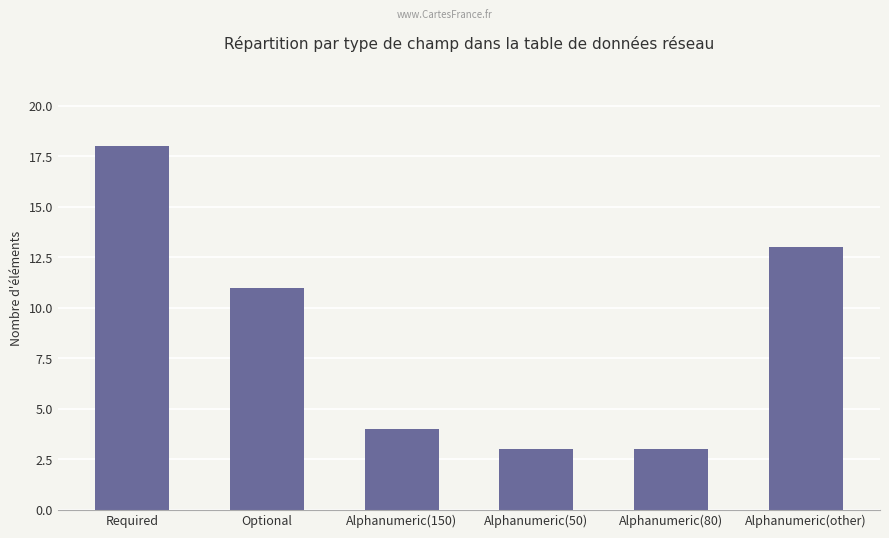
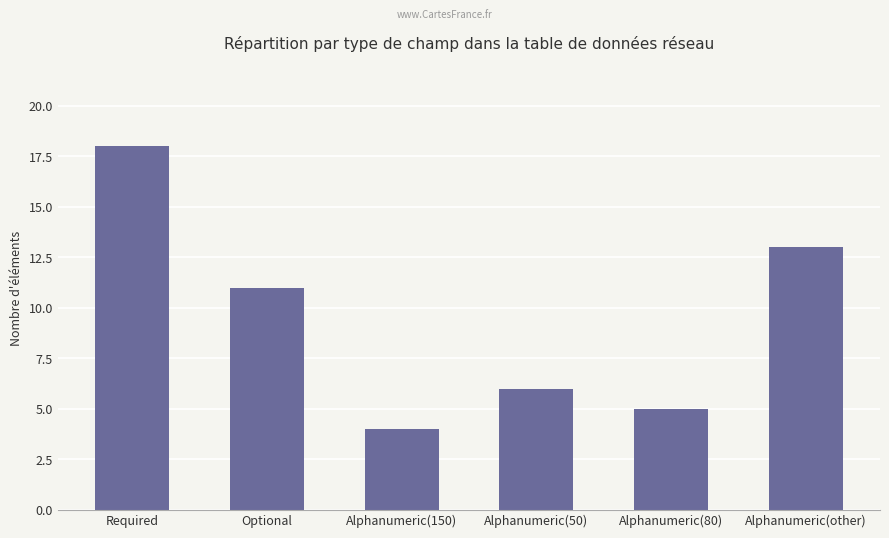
Alphanumeric(50): 3 -> 6
Alphanumeric(80): 3 -> 5
